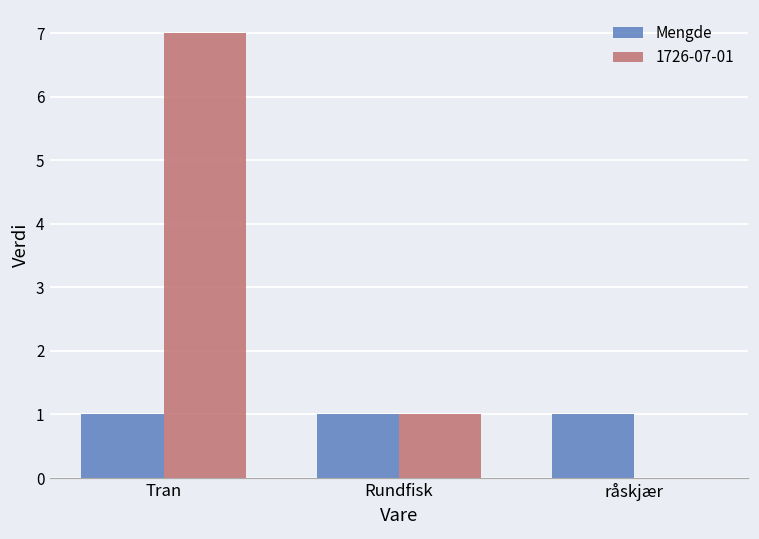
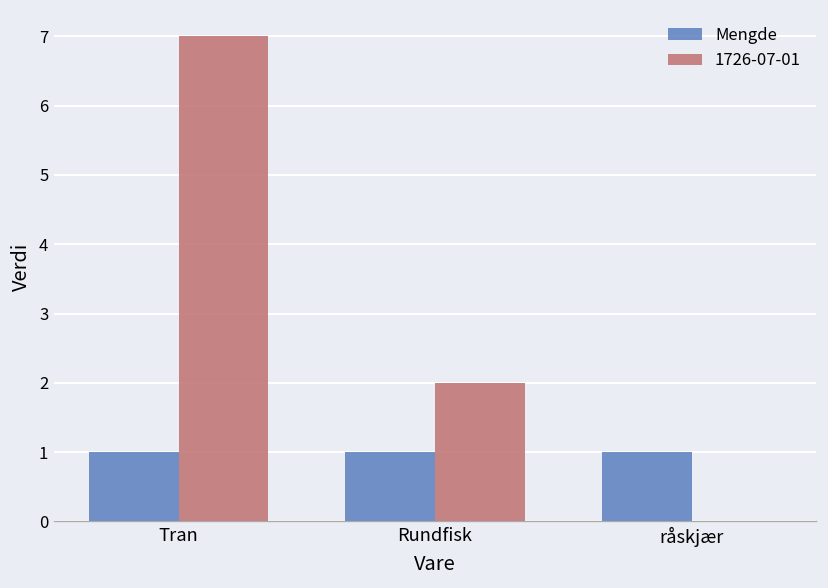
1726-07-01, Rundfisk: 1 -> 2
